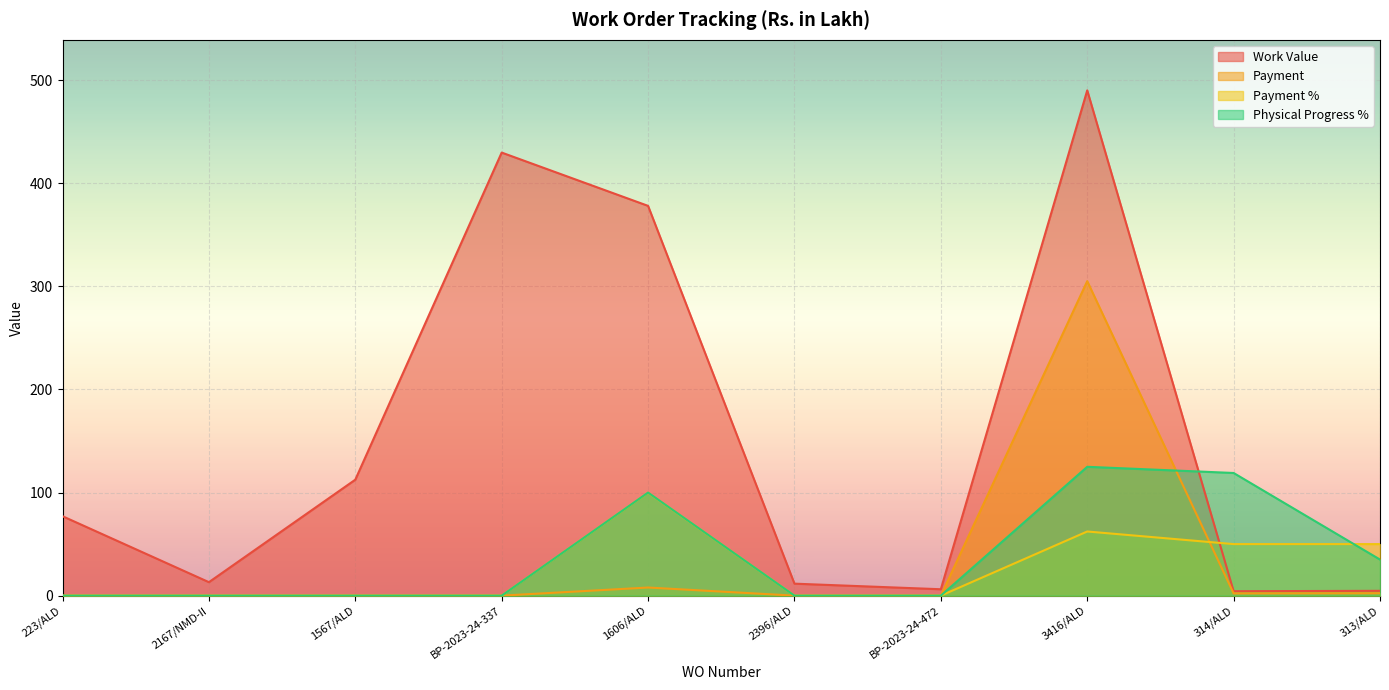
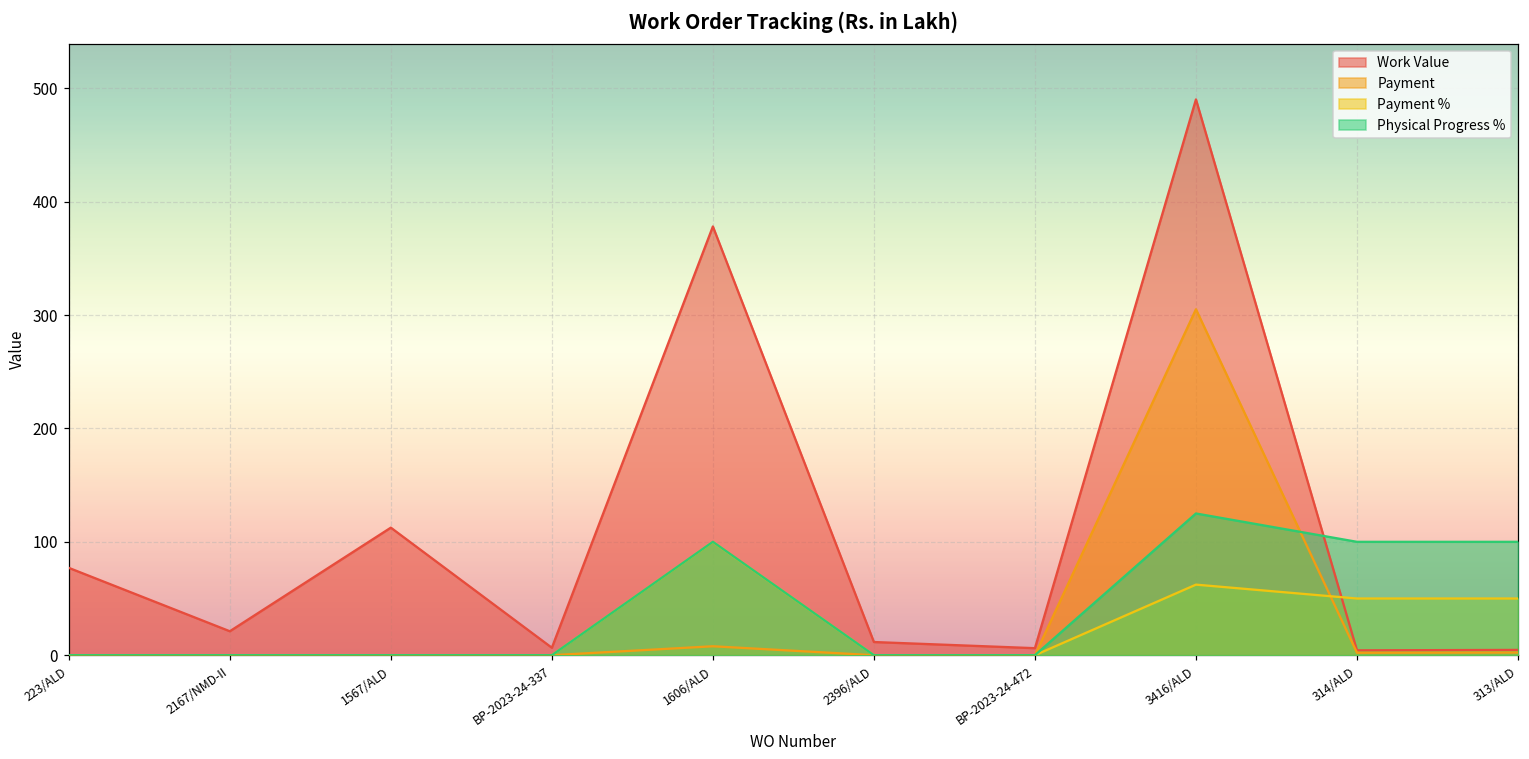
Work Value, 2167/NMD-II: 13 -> 21
Work Value, BP-2023-24-337: 430 -> 7
Physical Progress %, 314/ALD: 119 -> 100
Physical Progress %, 313/ALD: 35 -> 100
